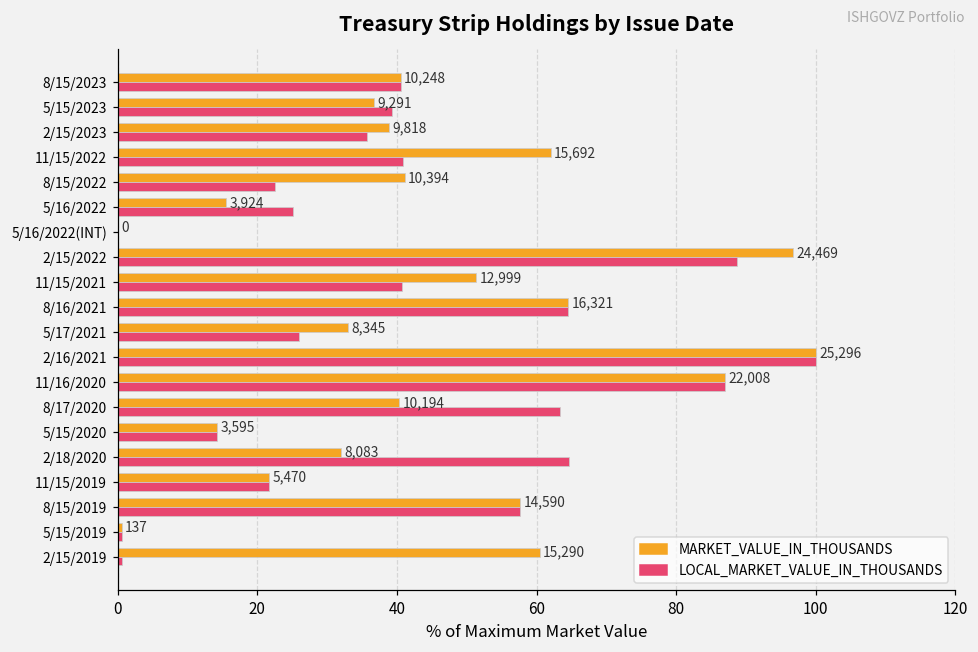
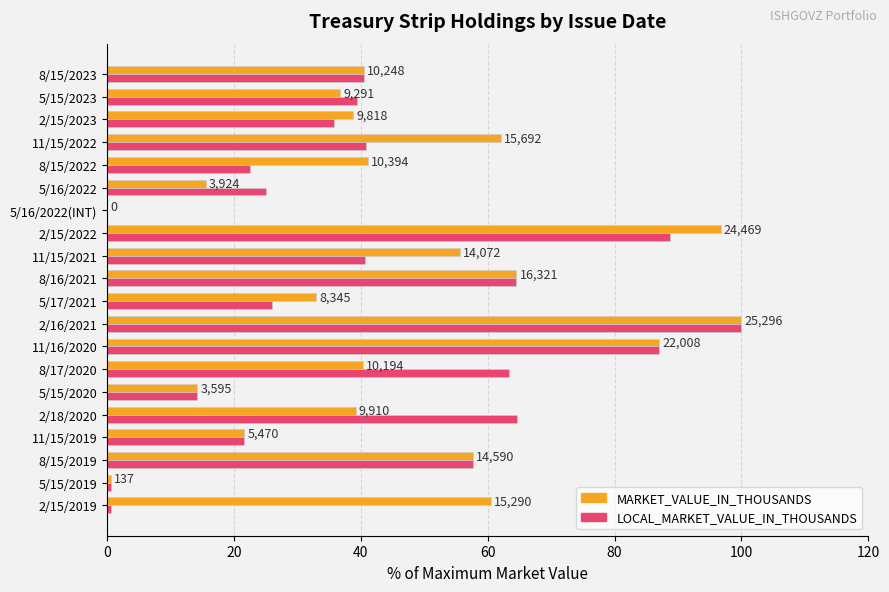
MARKET_VALUE_IN_THOUSANDS, 11/15/2021: 12,999 -> 14,072
MARKET_VALUE_IN_THOUSANDS, 2/18/2020: 8,083 -> 9,910
